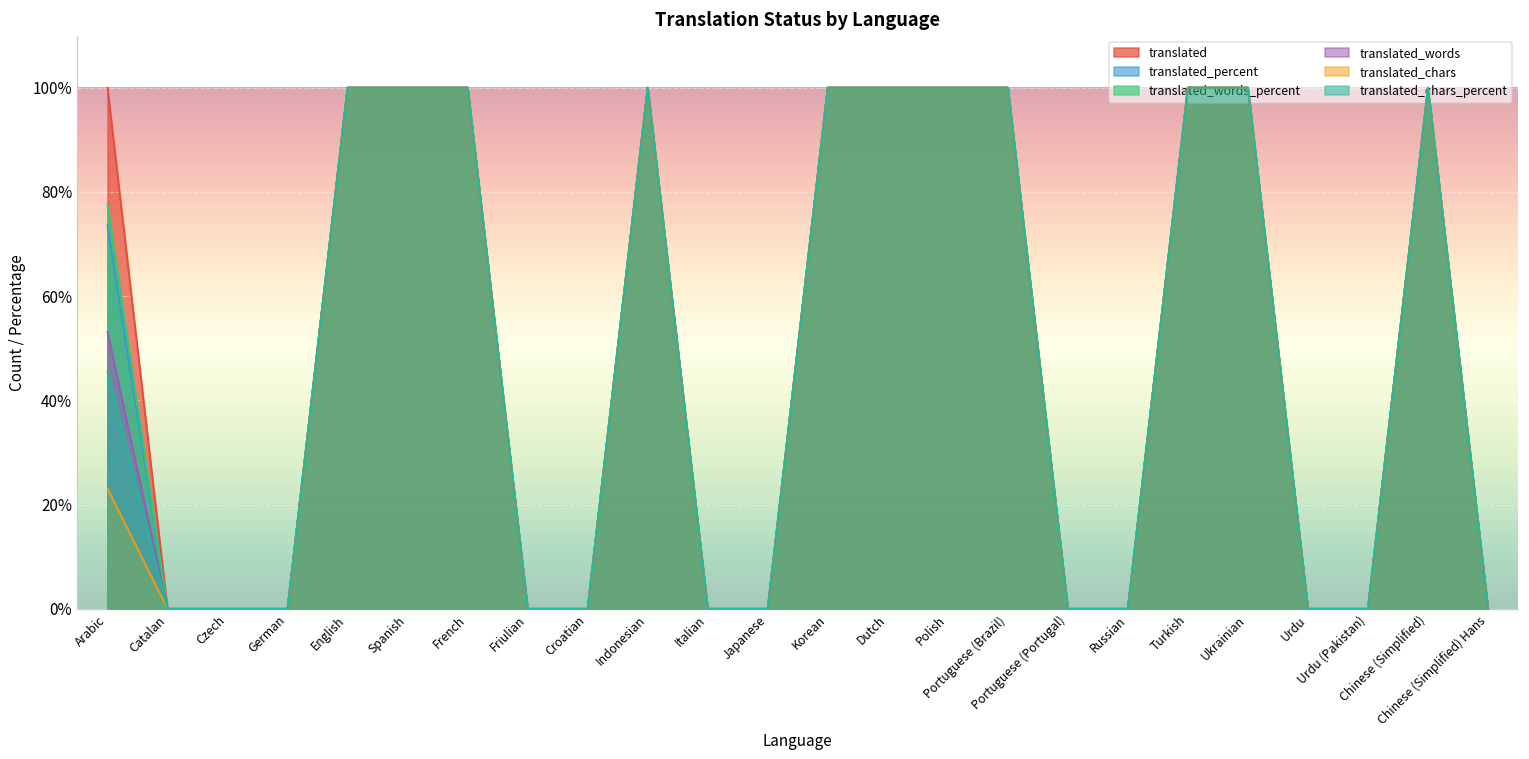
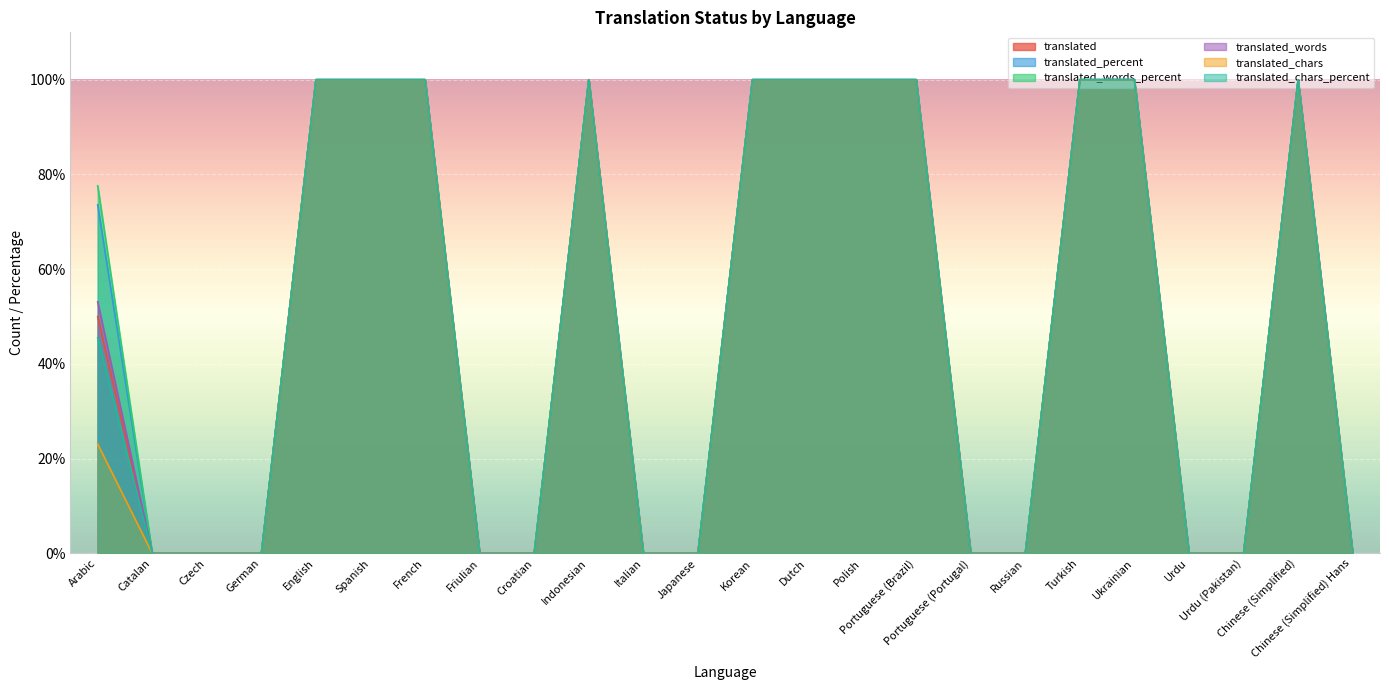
translated, Arabic: 100% -> 50%
